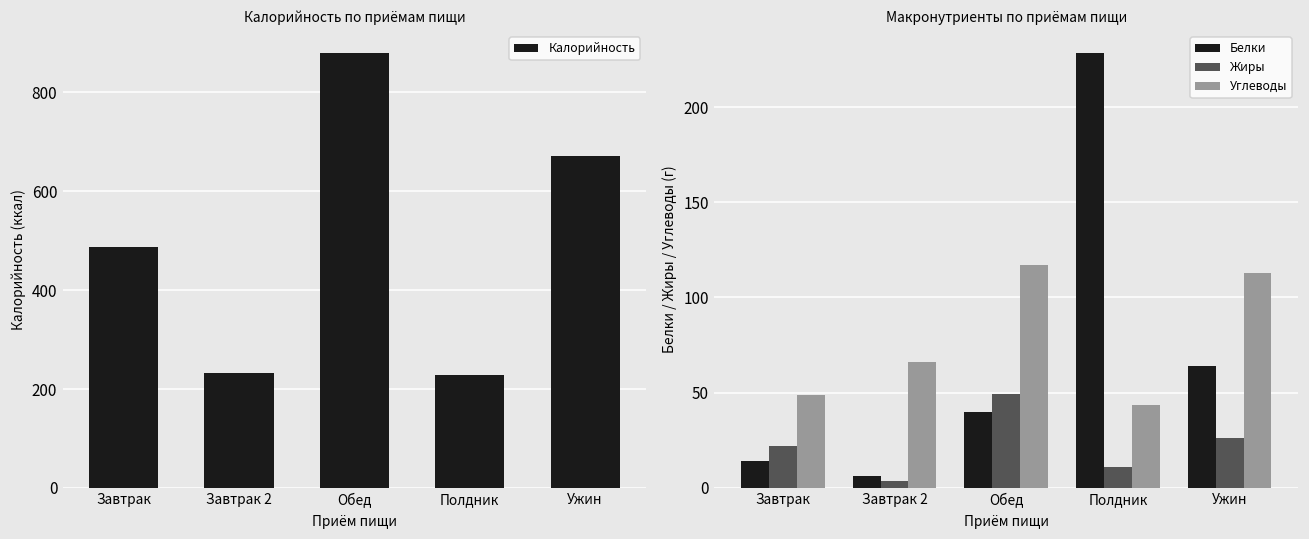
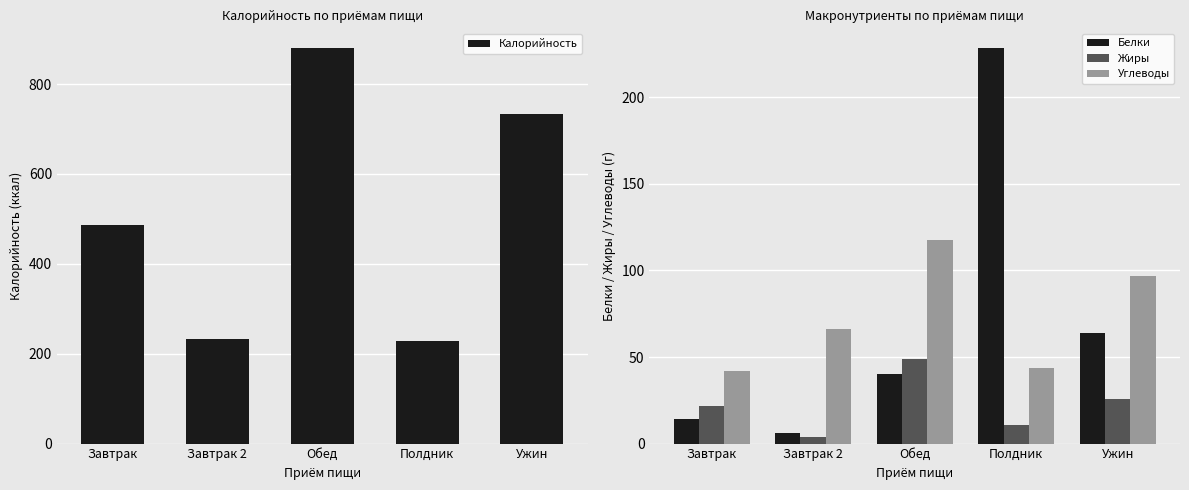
Калорийность по приёмам пищи, Ужин: 670 -> 730
Макронутриенты по приёмам пищи, Углеводы, Завтрак: 49 -> 42
Макронутриенты по приёмам пищи, Углеводы, Ужин: 113 -> 97
